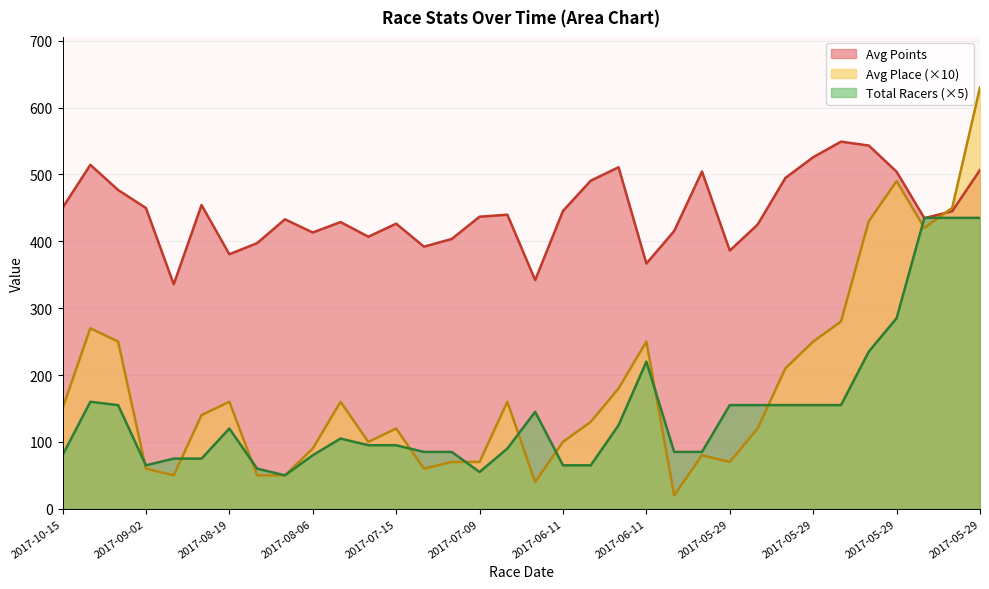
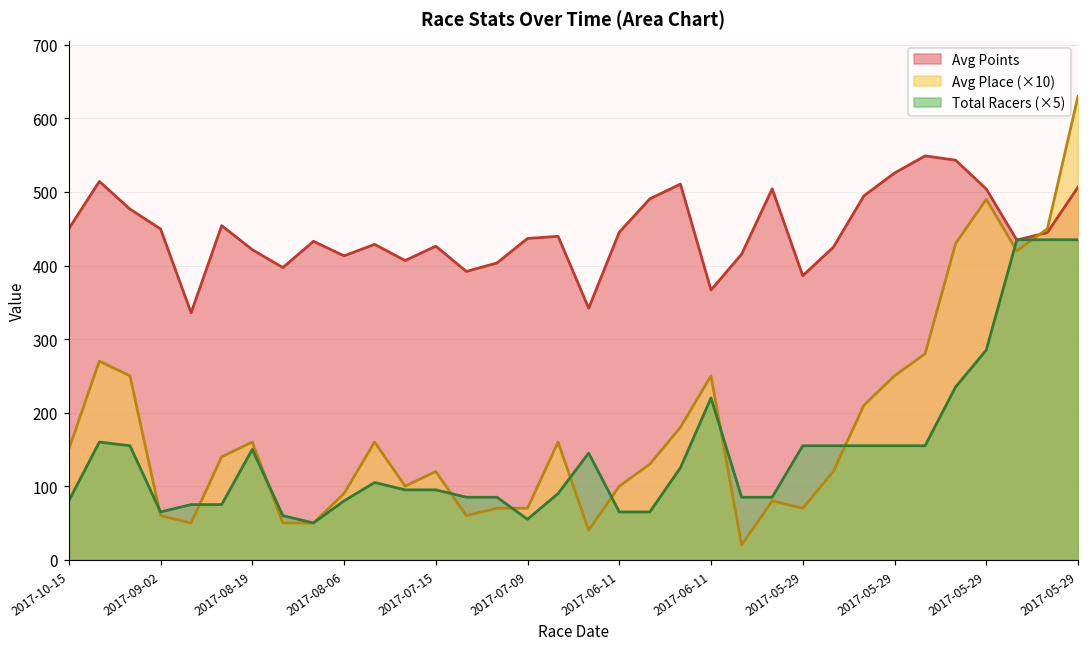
Avg Points, 2017-08-19: 380 -> 420
Total Racers (×5), 2017-08-19: 120 -> 150
